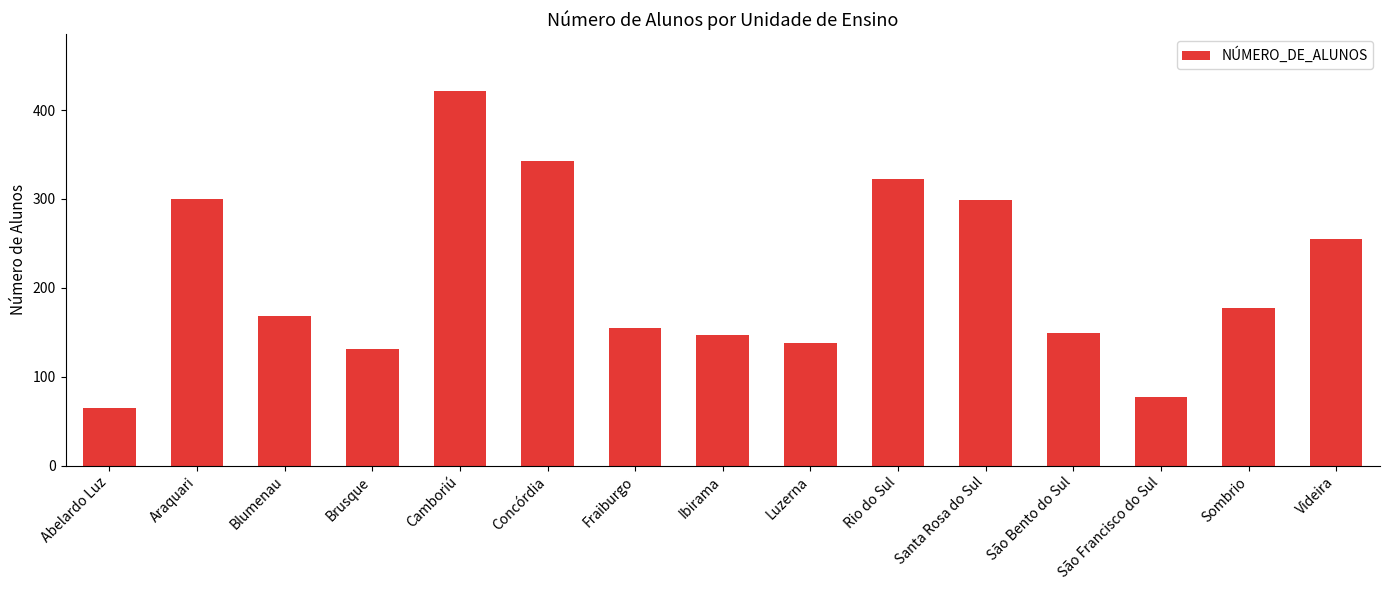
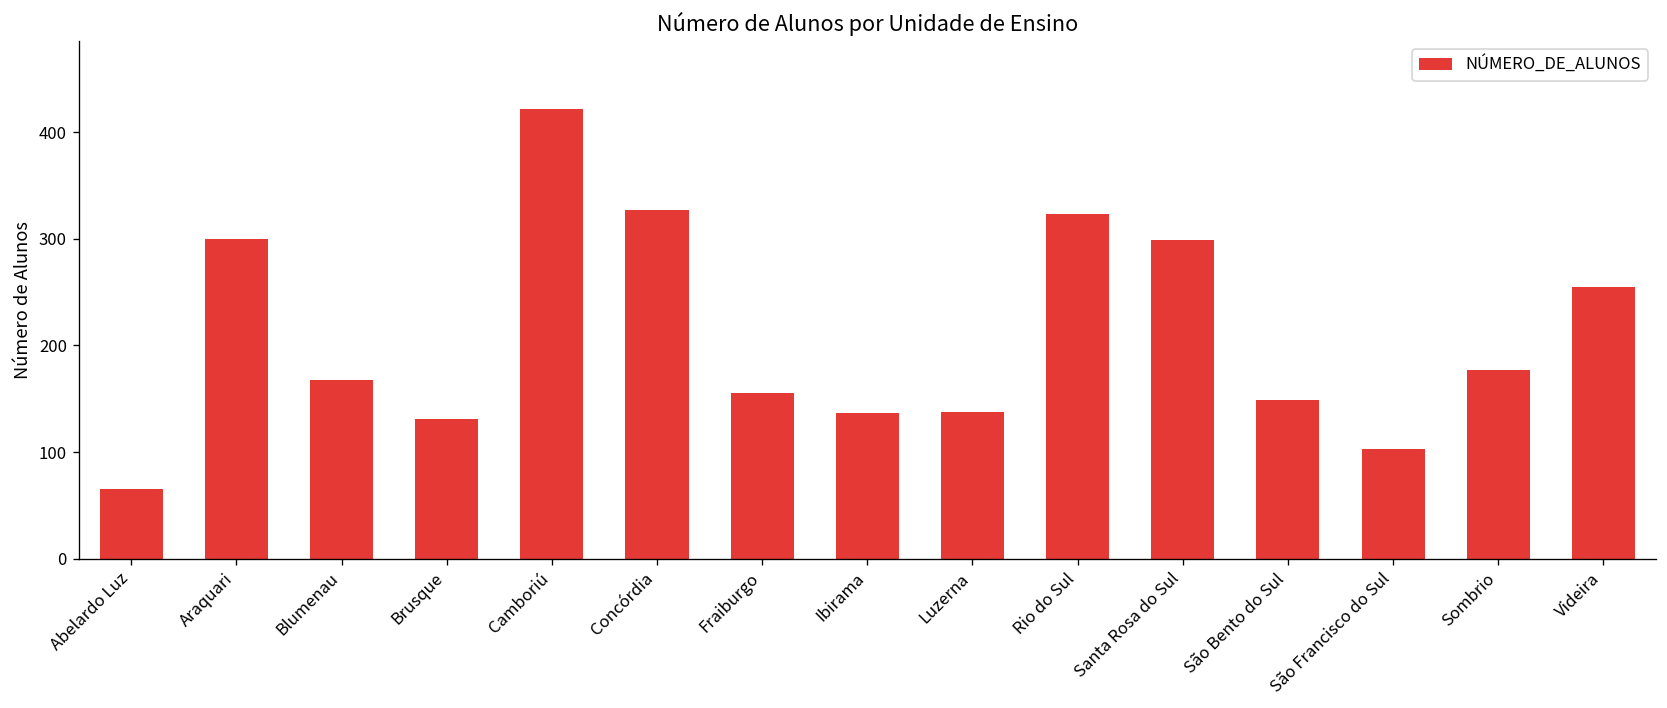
Concórdia: 340 -> 330
Ibirama: 150 -> 140
São Francisco do Sul: 80 -> 100
